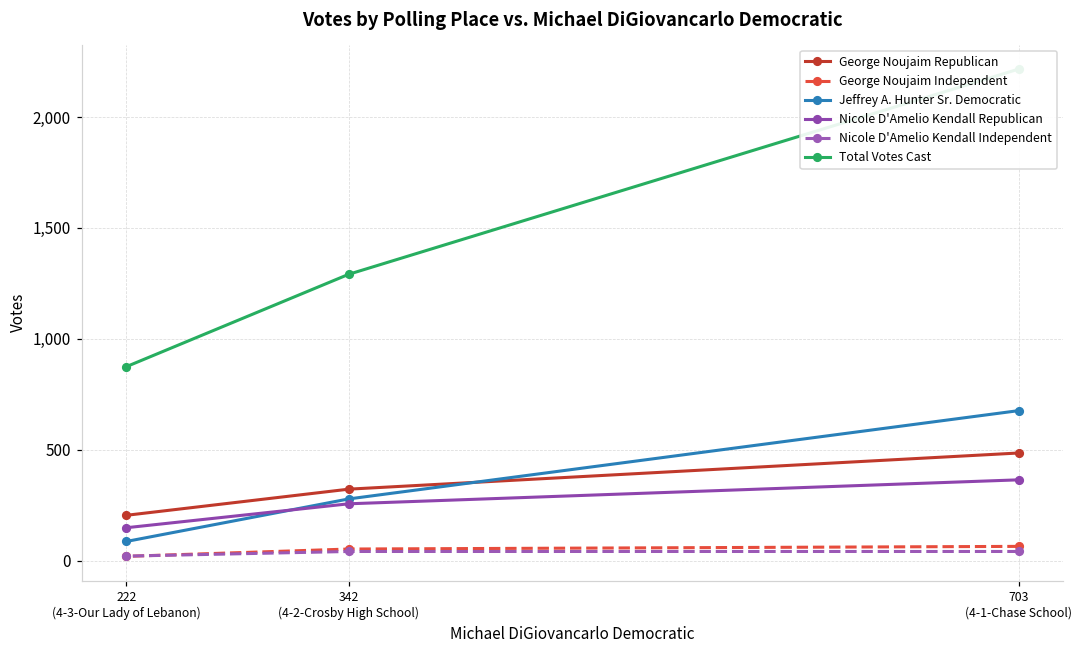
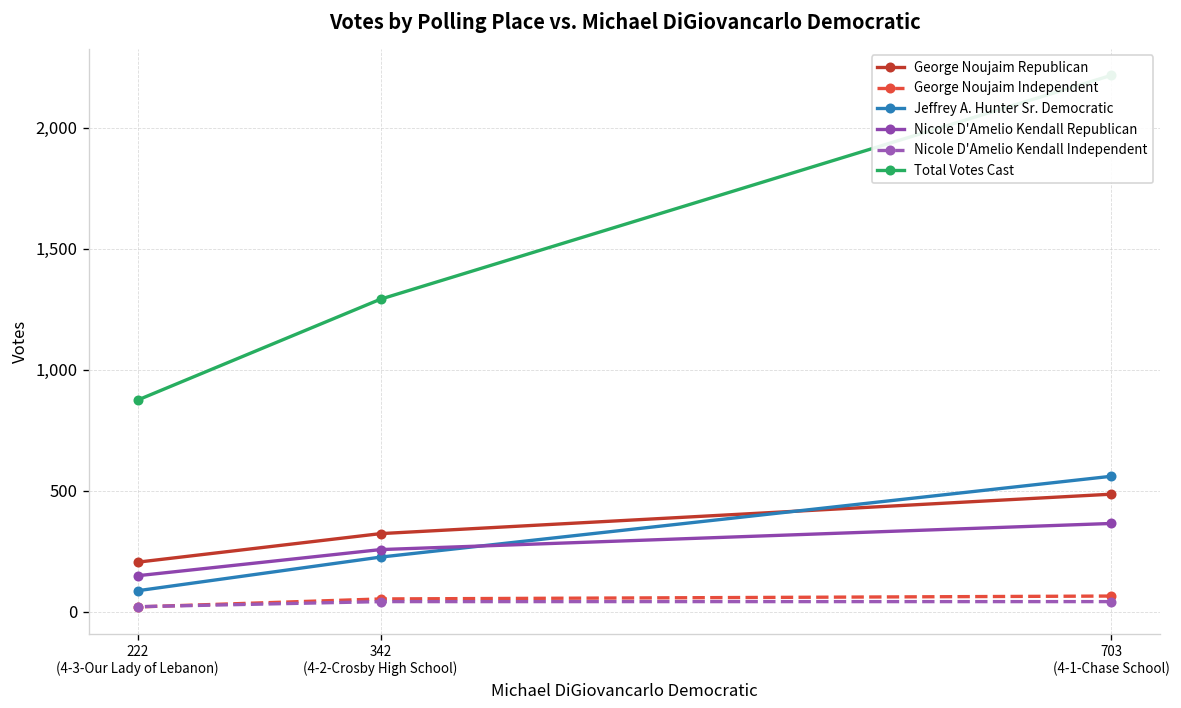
Jeffrey A. Hunter Sr. Democratic, 342 (4-2-Crosby High School): 280 -> 230
Jeffrey A. Hunter Sr. Democratic, 703 (4-1-Chase School): 680 -> 560
